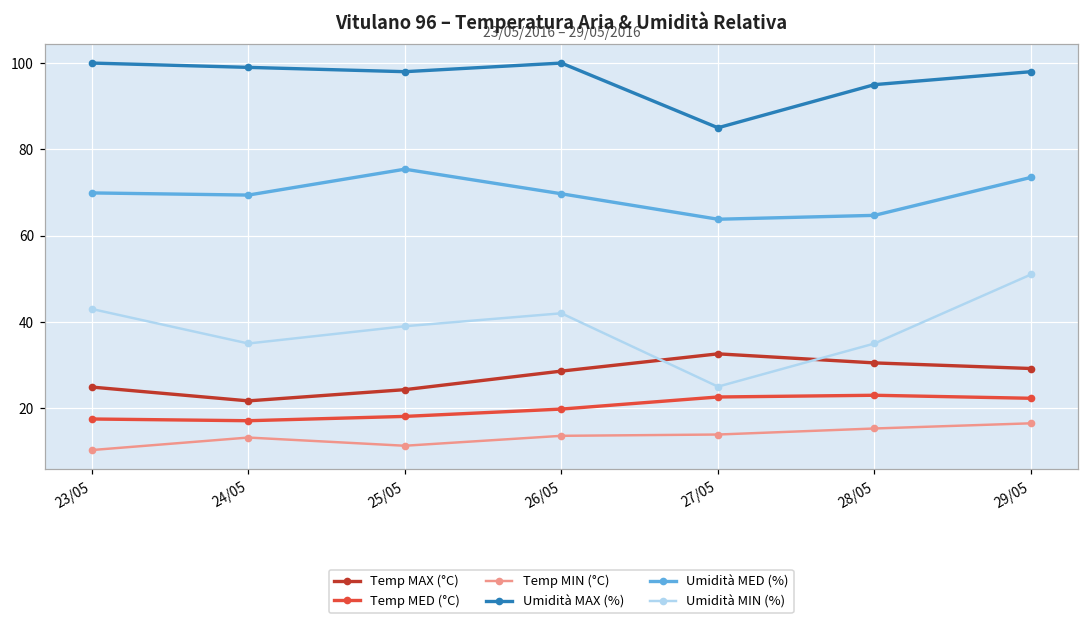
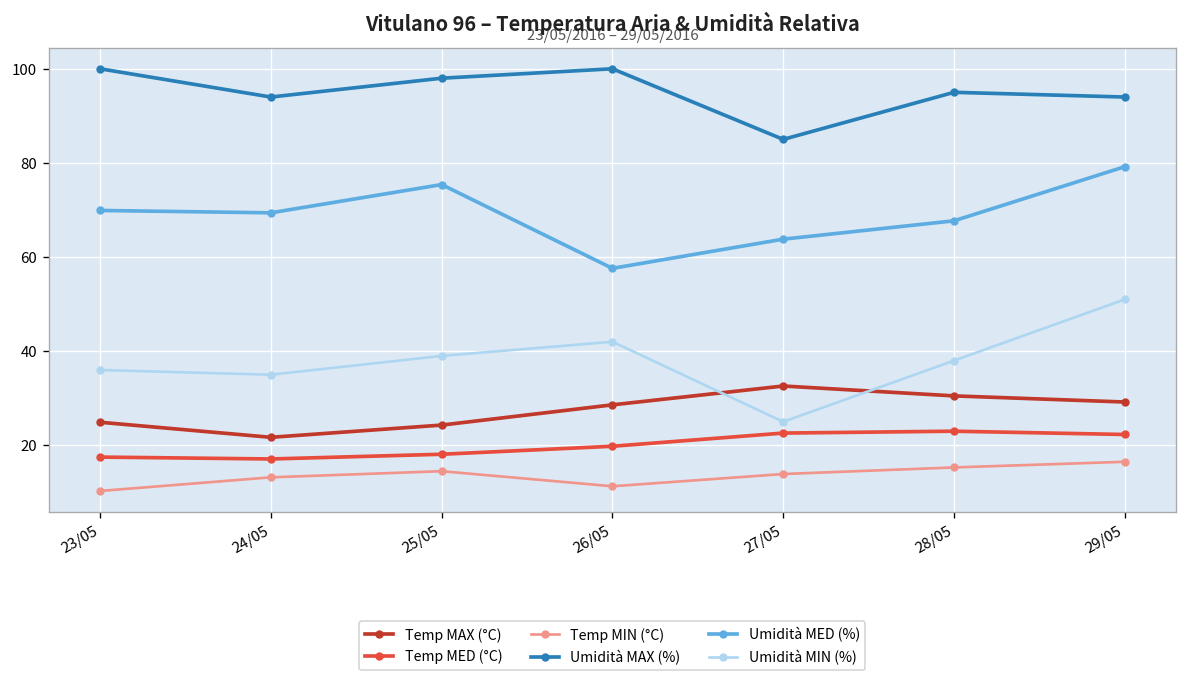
Umidità MIN (%), 23/05: 43 -> 36
Umidità MAX (%), 24/05: 99 -> 94
Temp MIN (°C), 25/05: 11 -> 15
Temp MIN (°C), 26/05: 14 -> 11
Umidità MED (%), 26/05: 70 -> 58
Umidità MED (%), 28/05: 65 -> 68
Umidità MIN (%), 28/05: 35 -> 38
Umidità MAX (%), 29/05: 98 -> 94
Umidità MED (%), 29/05: 74 -> 79
